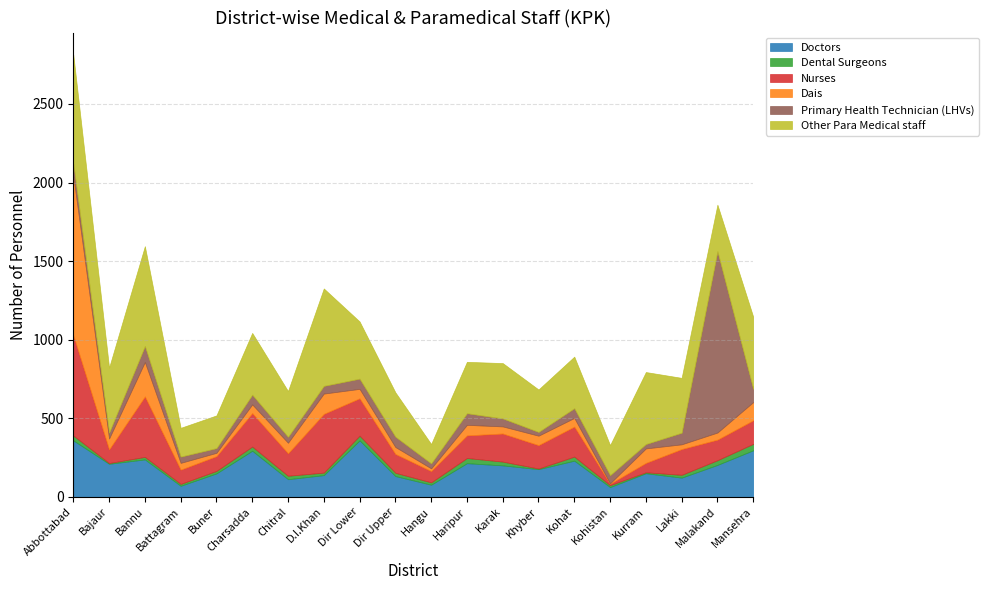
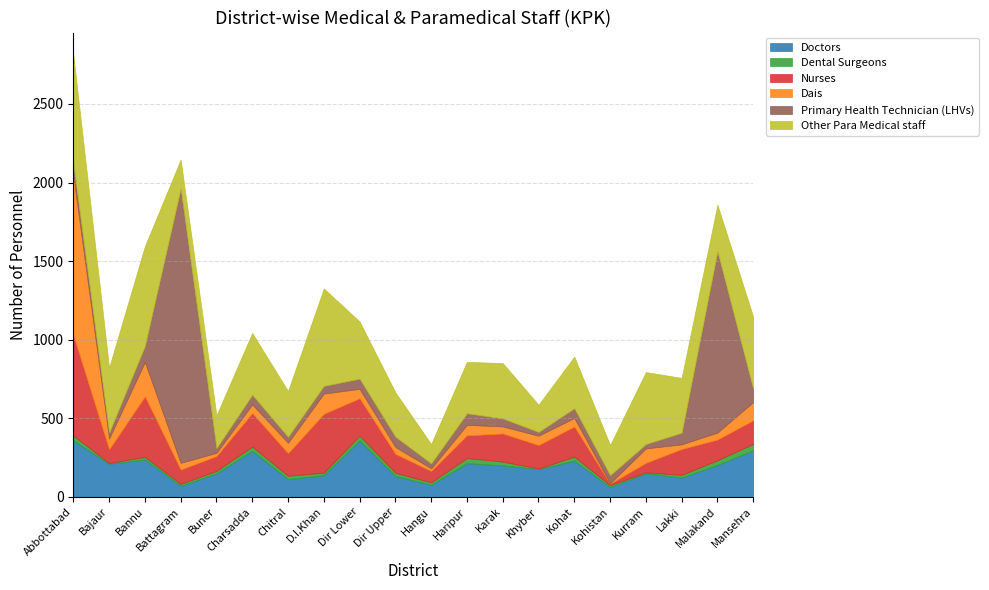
Primary Health Technician (LHVs), Battagram: 40 -> 1750
Other Para Medical staff, Khyber: 270 -> 170
